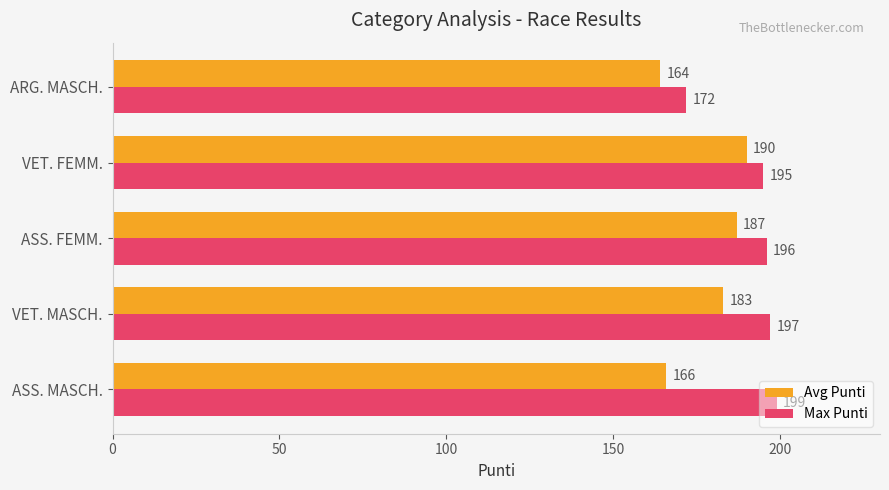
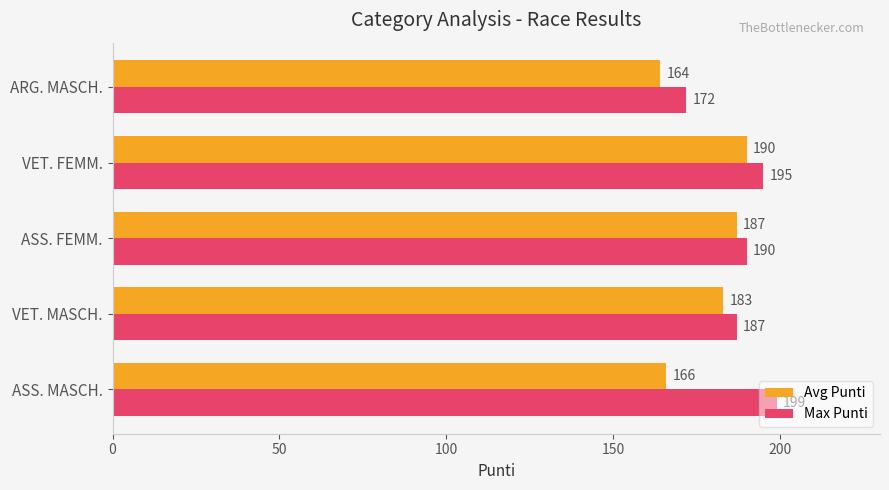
Max Punti, ASS. FEMM.: 196 -> 190
Max Punti, VET. MASCH.: 197 -> 187
